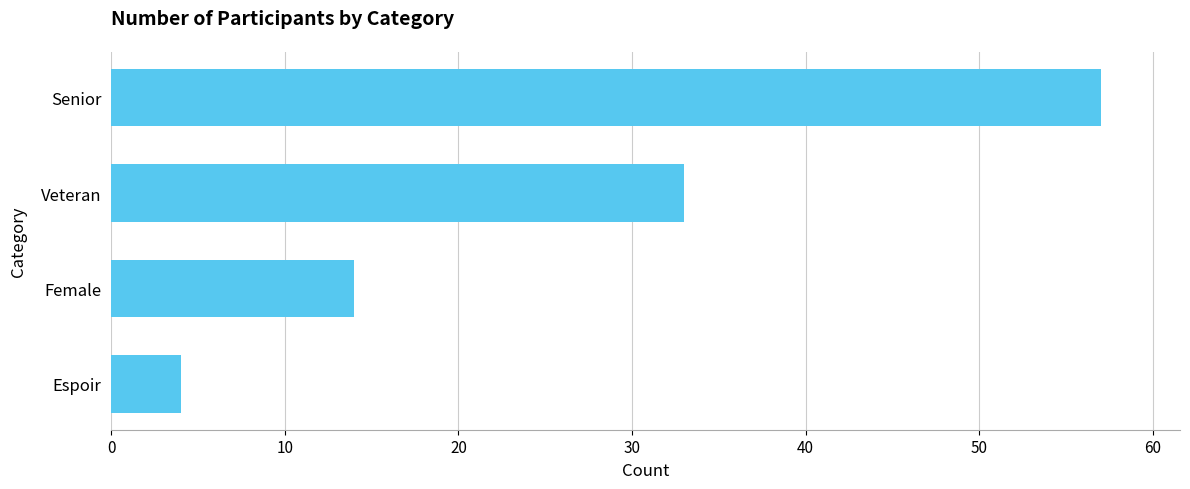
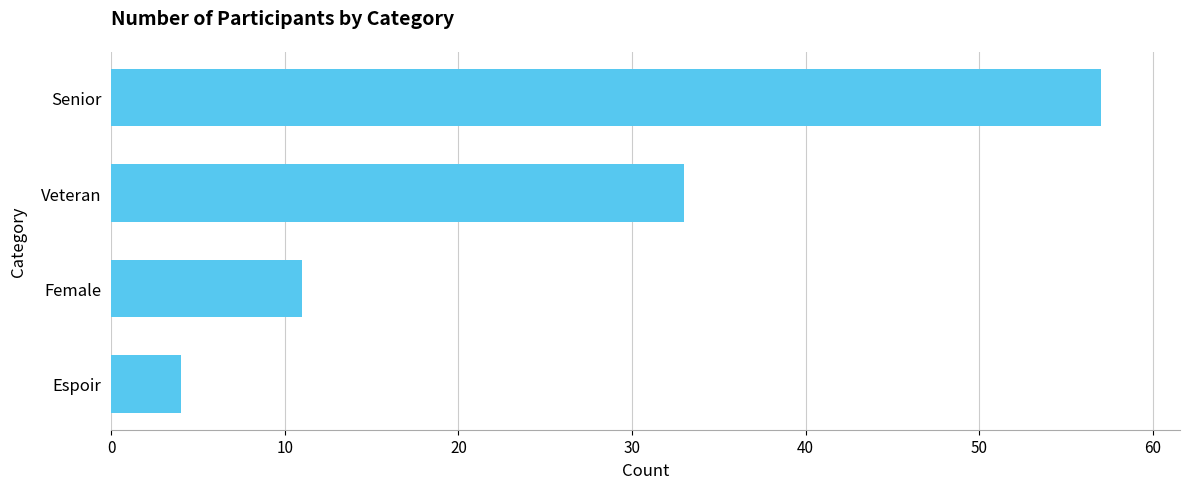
Female: 14 -> 11
